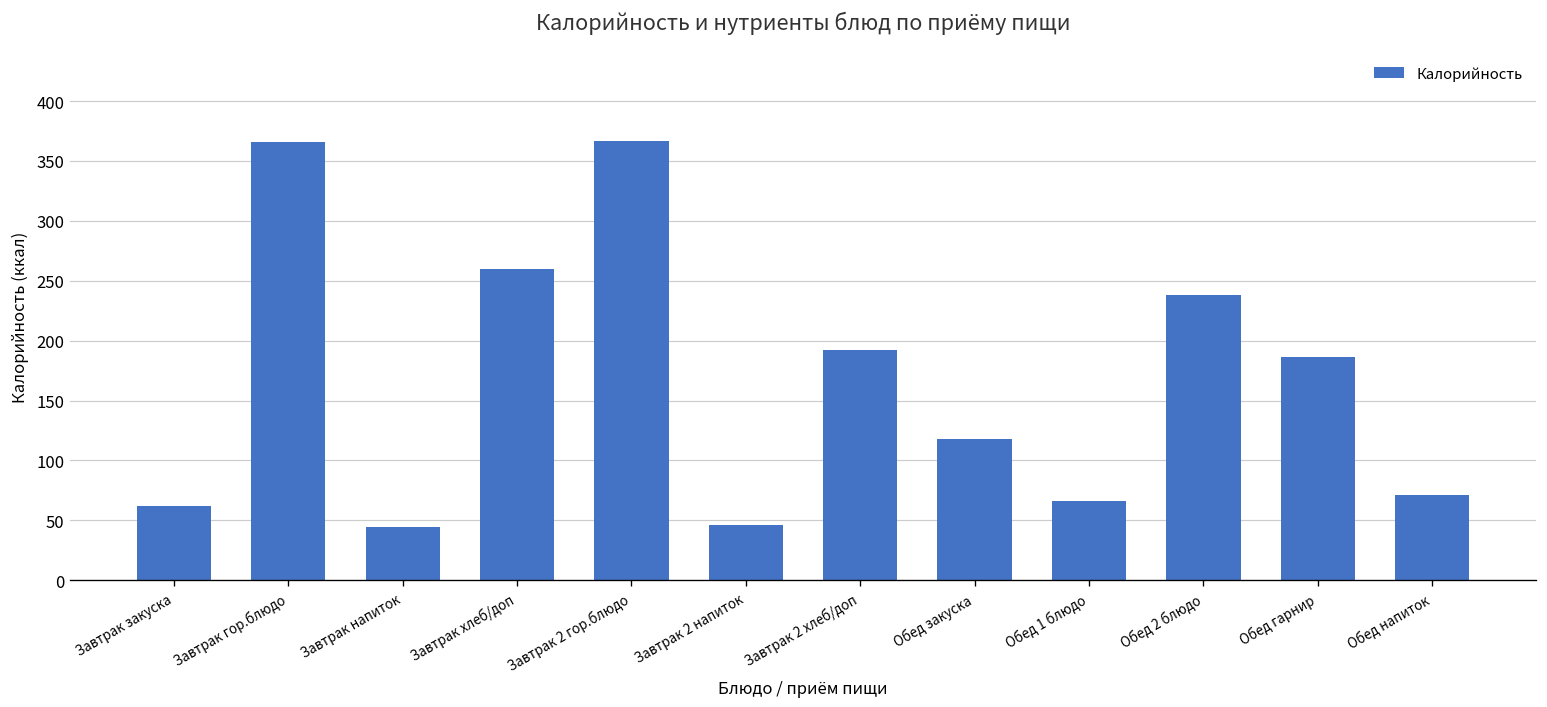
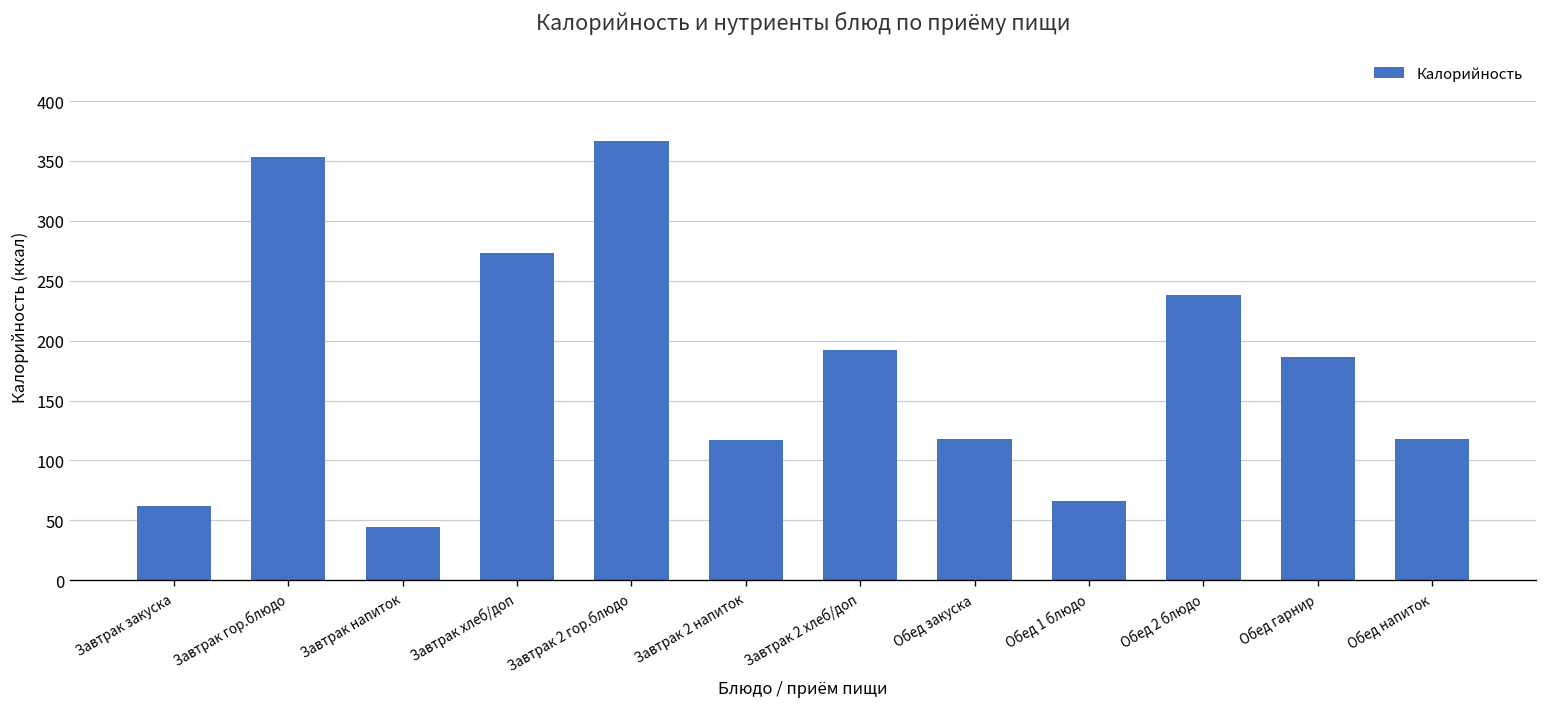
Завтрак гор.блюдо: 370 -> 350
Завтрак хлеб/доп: 260 -> 270
Завтрак 2 напиток: 50 -> 120
Обед напиток: 70 -> 120
